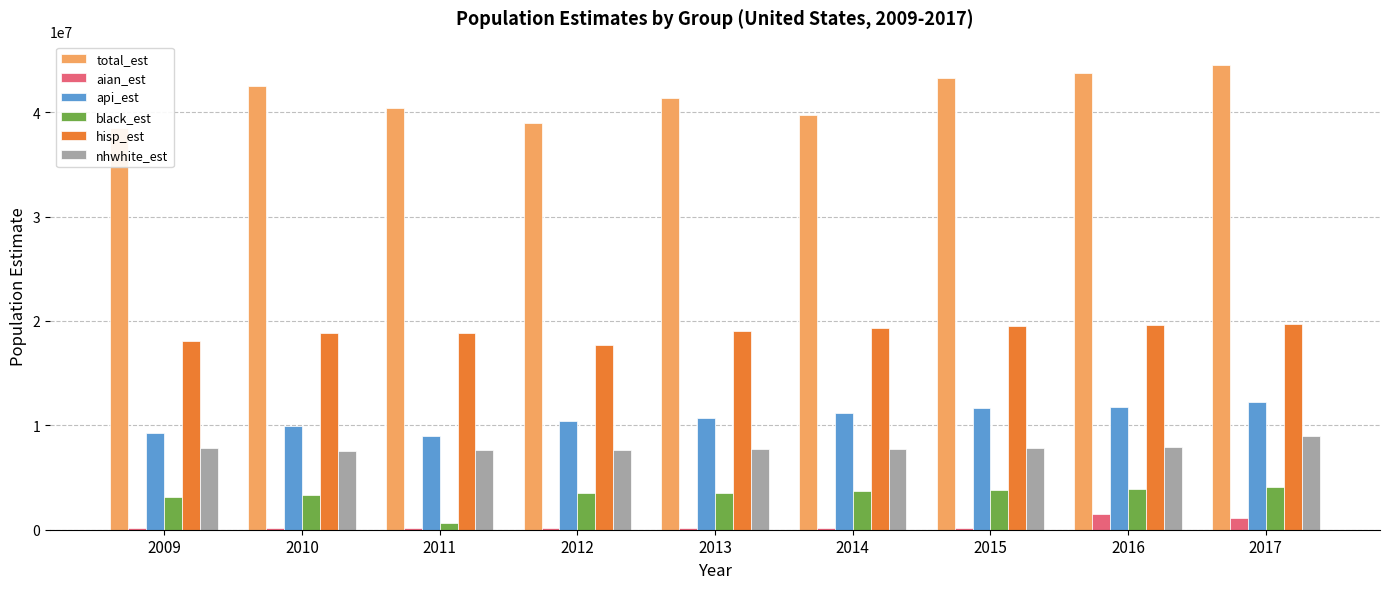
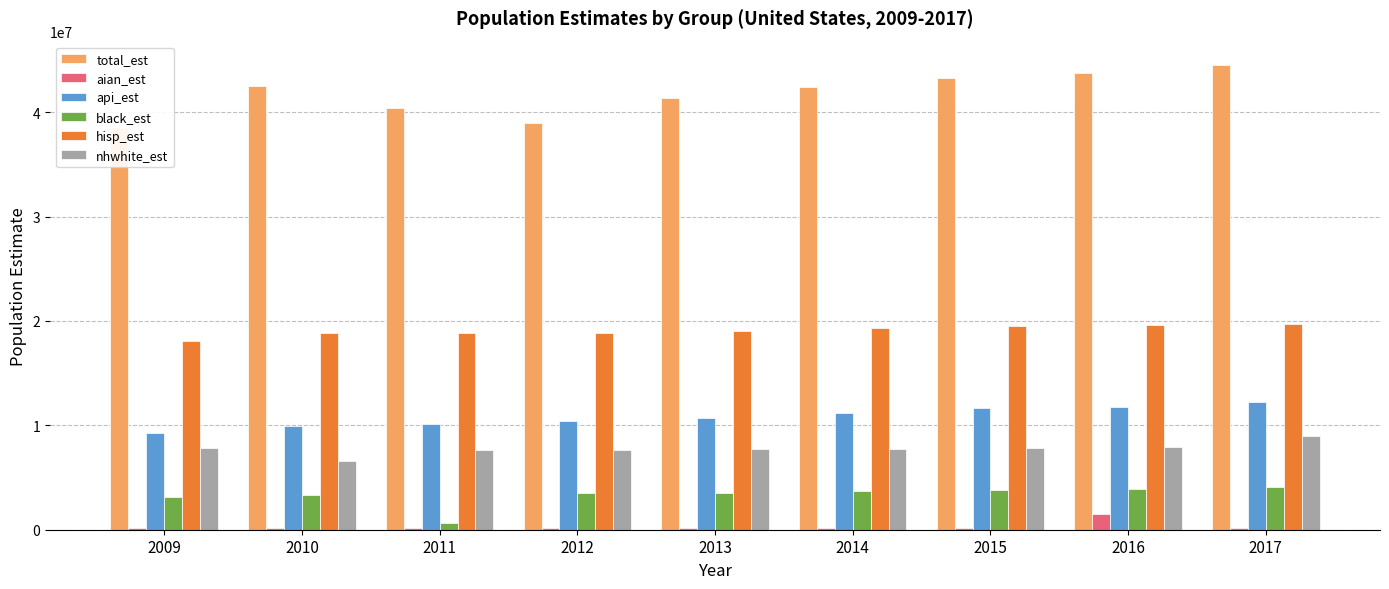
nhwhite_est, 2010: 7500000 -> 6600000
api_est, 2011: 9000000 -> 10100000
hisp_est, 2012: 17700000 -> 18900000
total_est, 2014: 39700000 -> 42400000
aian_est, 2017: 1200000 -> 200000
